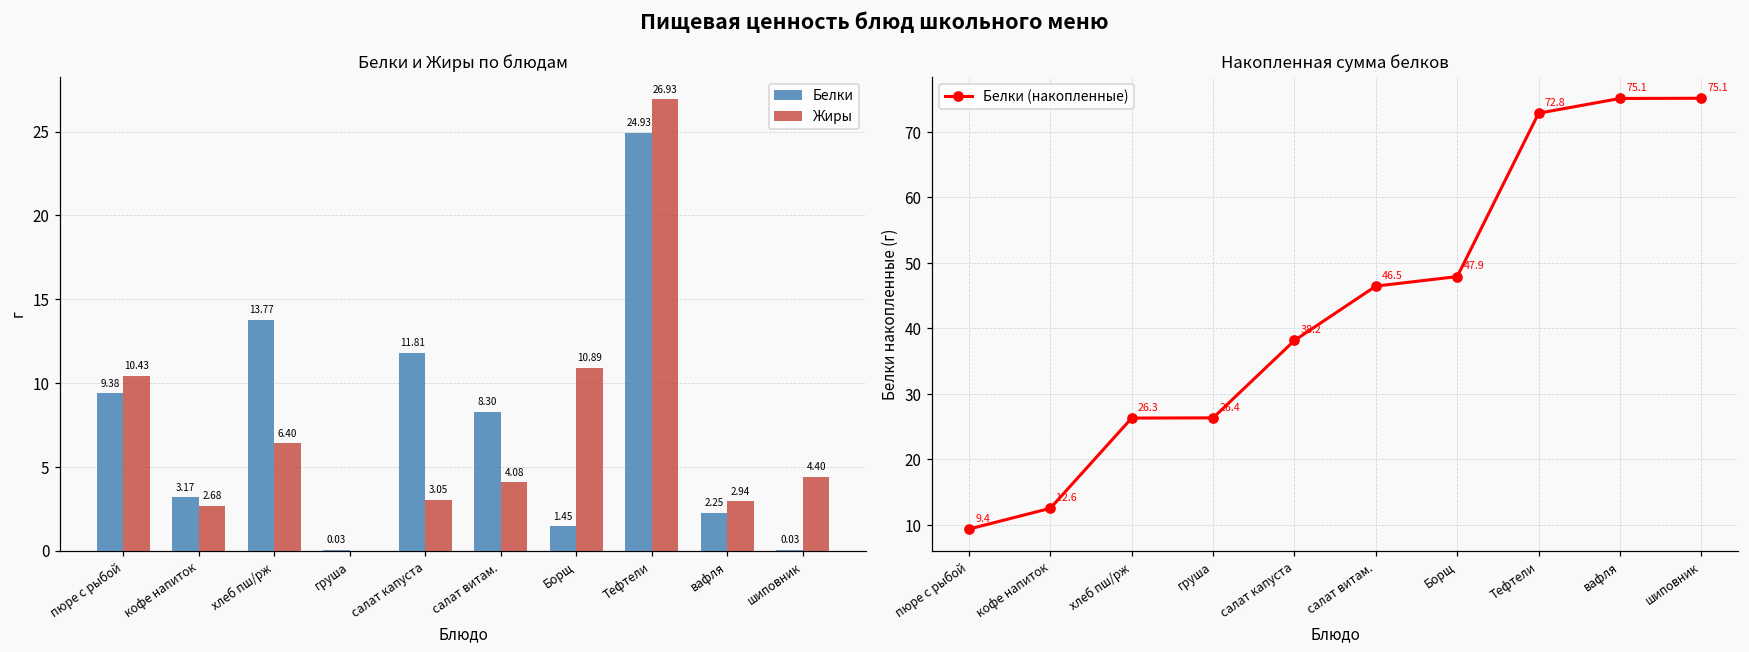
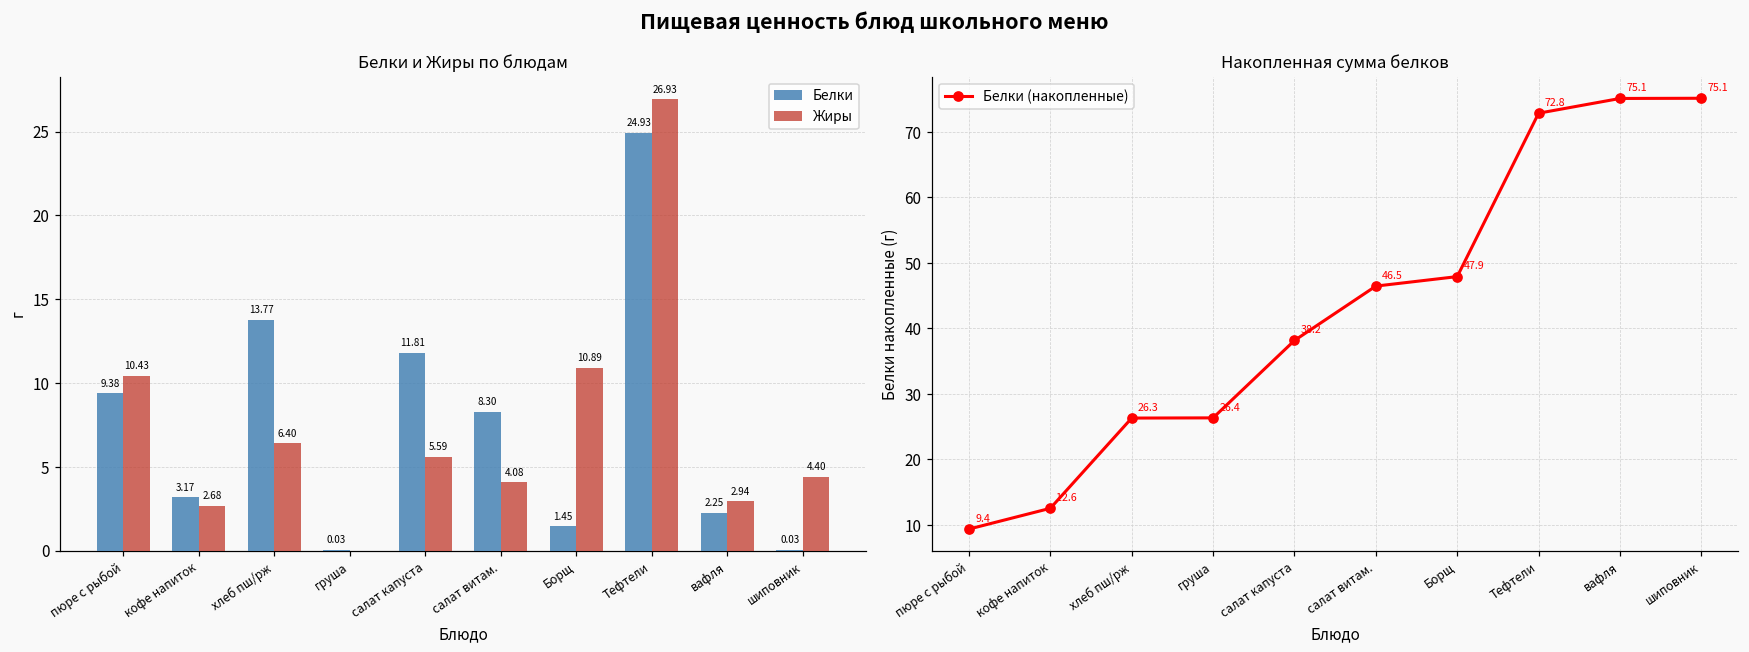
Белки и Жиры по блюдам, Жиры, салат капуста: 3.05 -> 5.59
